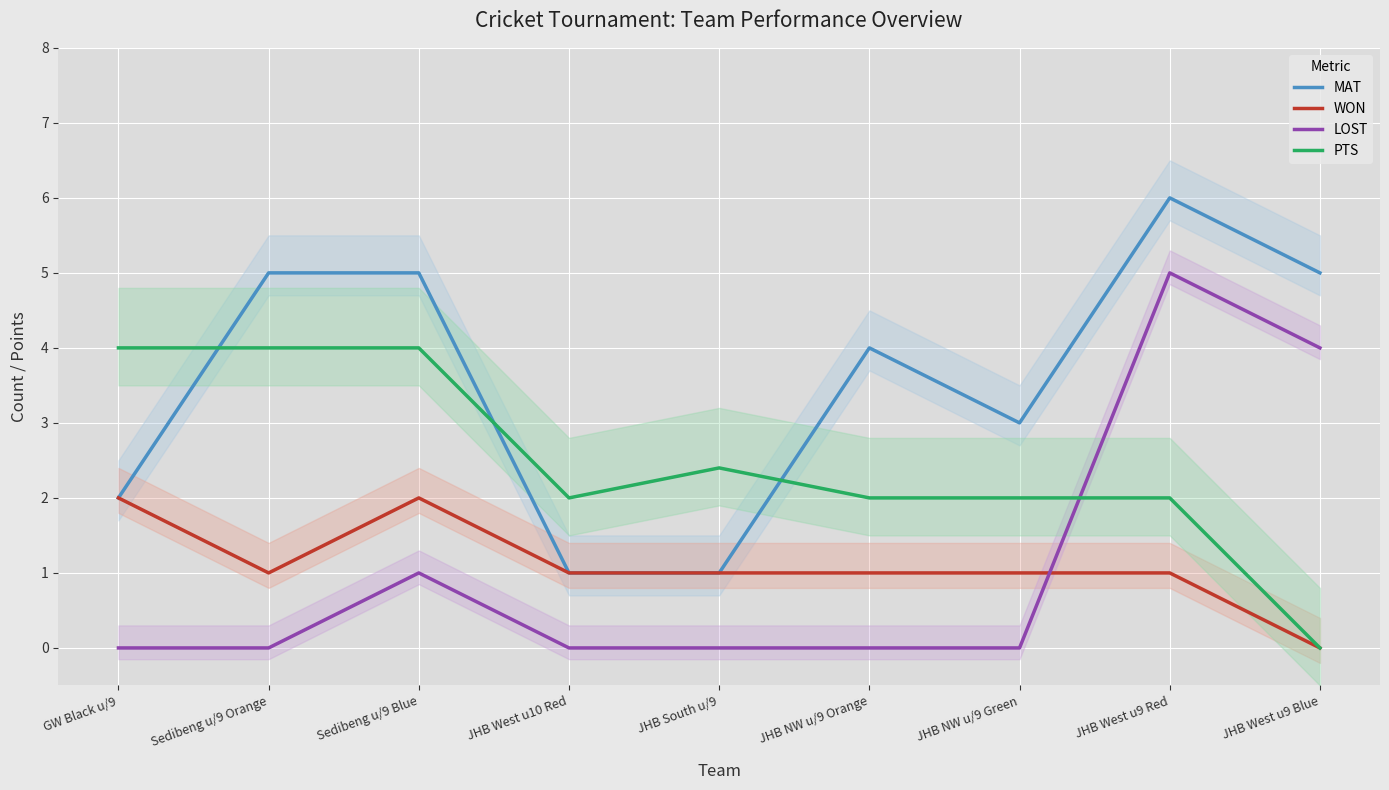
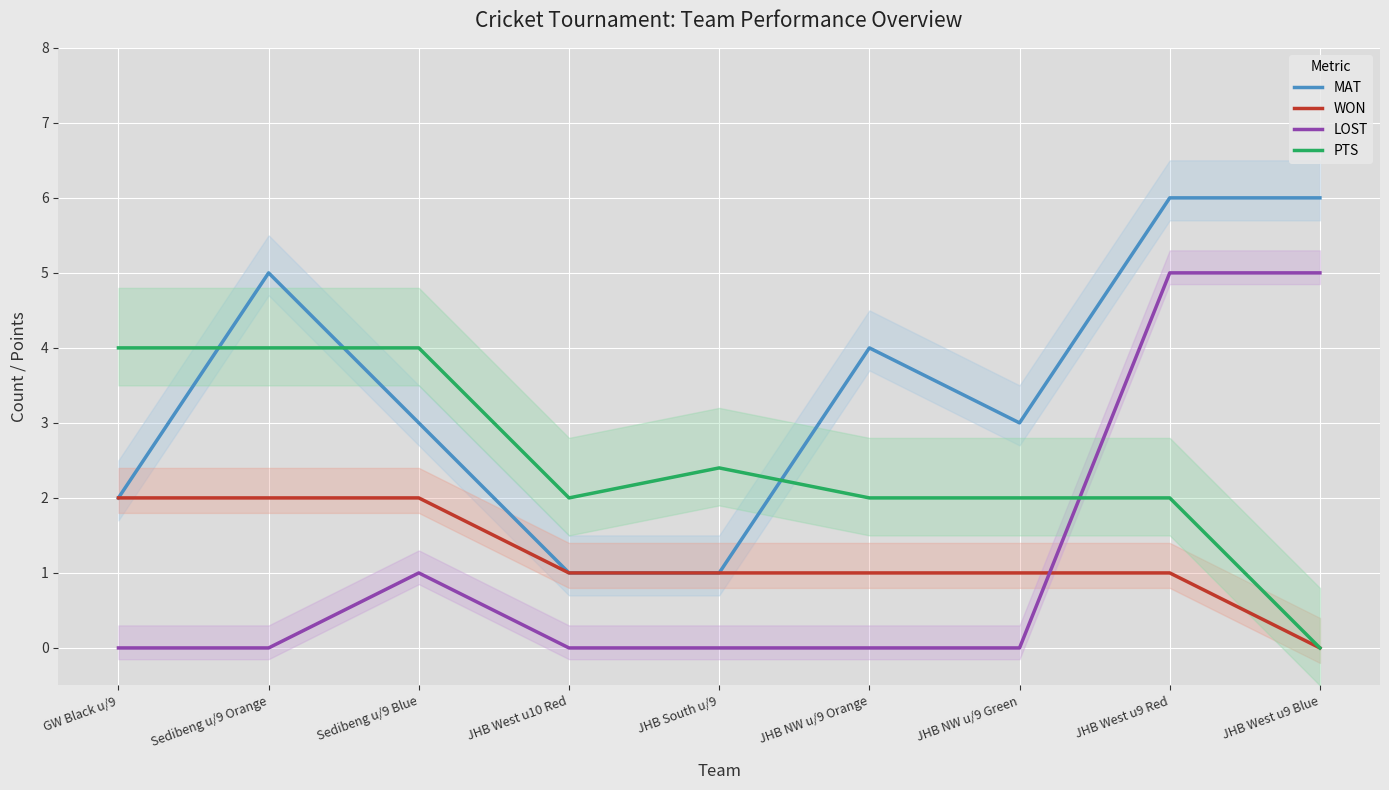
WON, Sedibeng u/9 Orange: 1 -> 2
MAT, Sedibeng u/9 Blue: 5 -> 3
MAT, JHB West u9 Blue: 5 -> 6
LOST, JHB West u9 Blue: 4 -> 5
